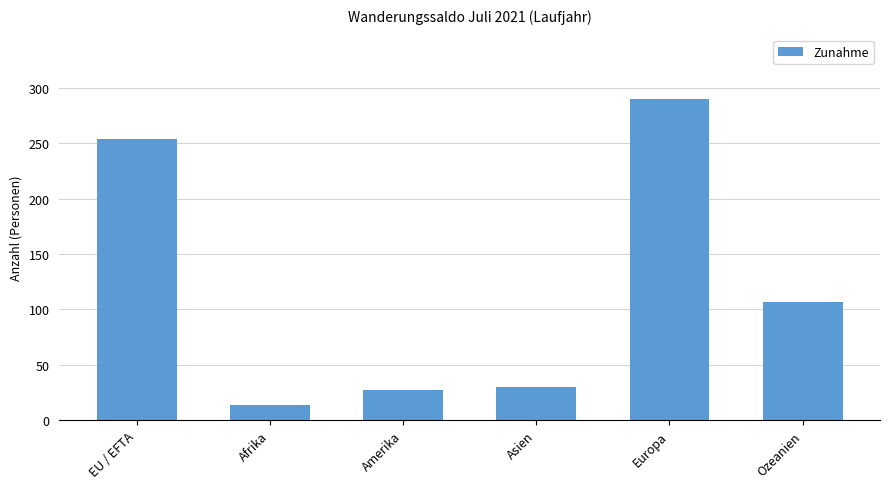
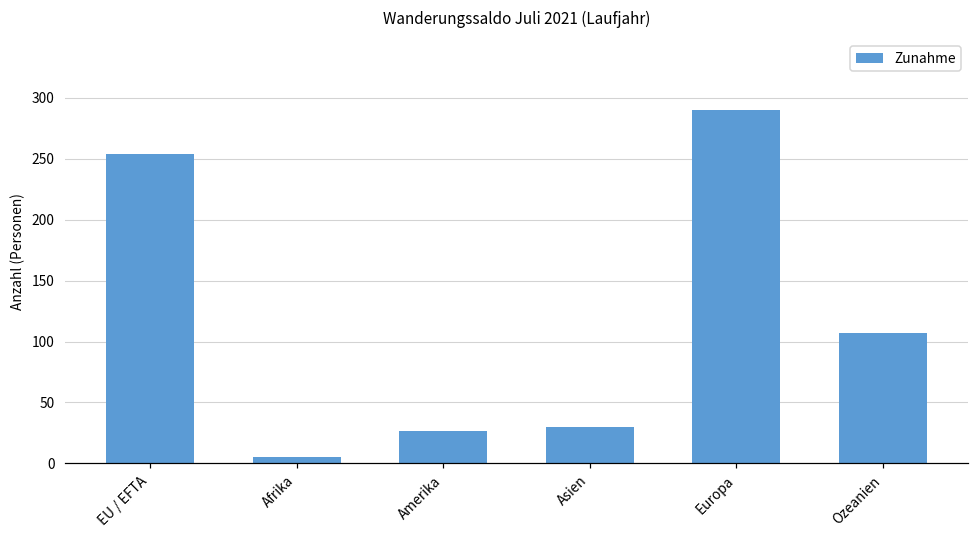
Afrika: 14 -> 5
